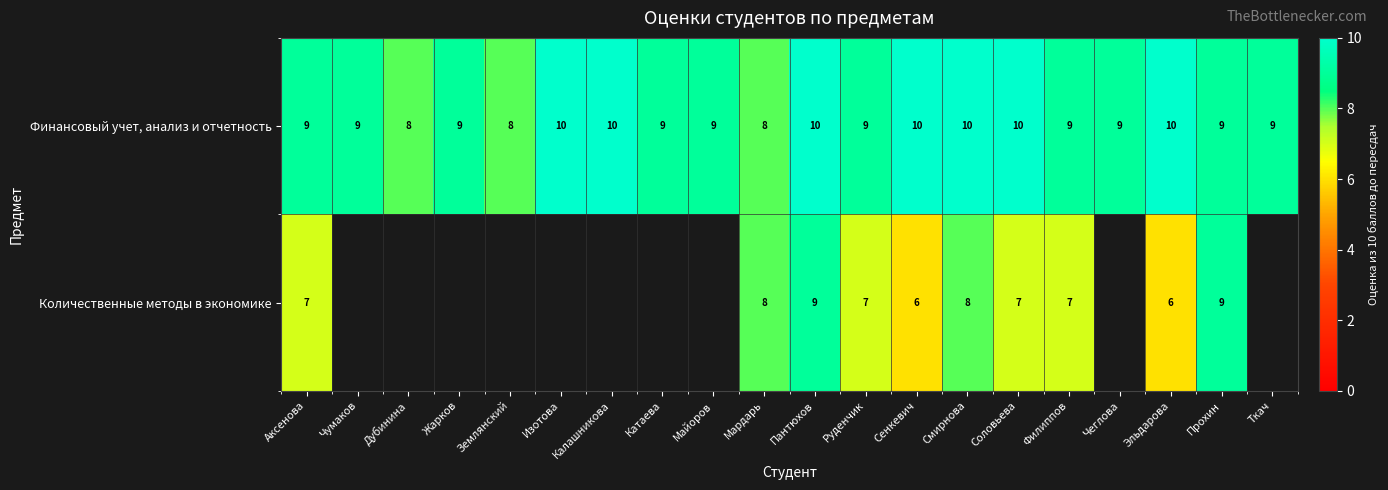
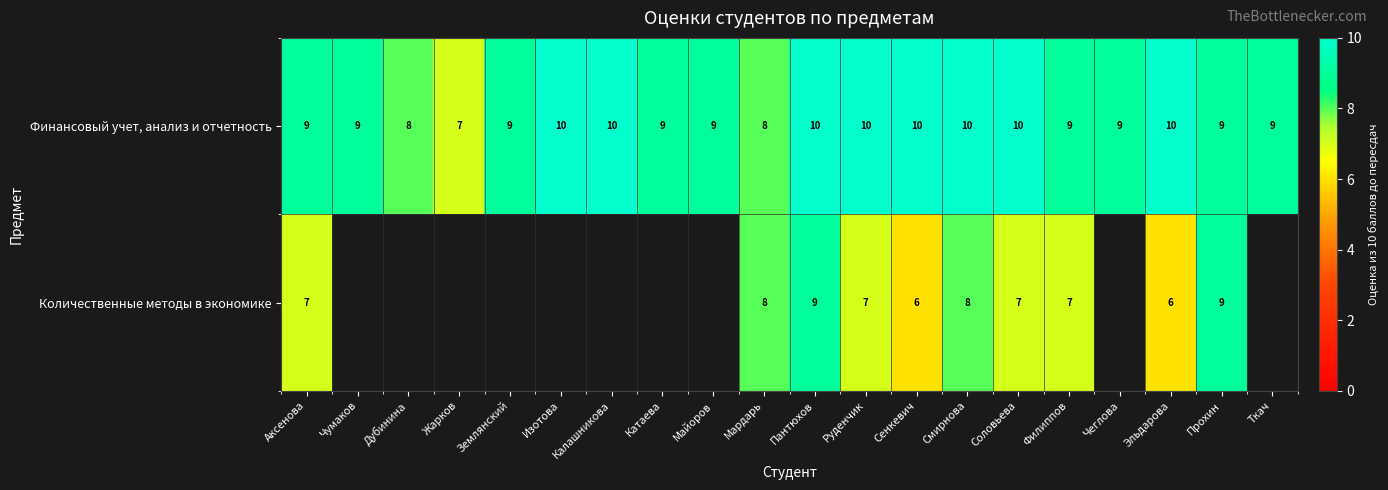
Финансовый учет, анализ и отчетность, Жарков: 9 -> 7
Финансовый учет, анализ и отчетность, Землянский: 8 -> 9
Финансовый учет, анализ и отчетность, Руденчик: 9 -> 10
